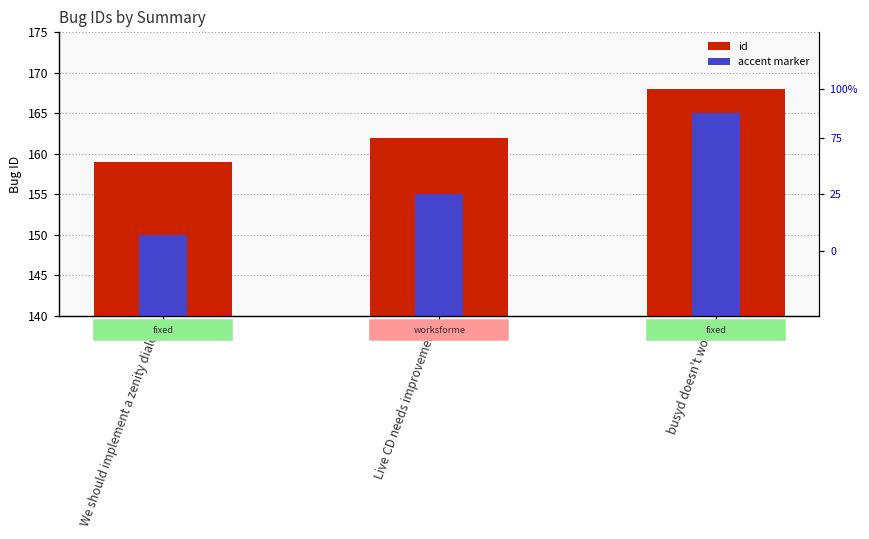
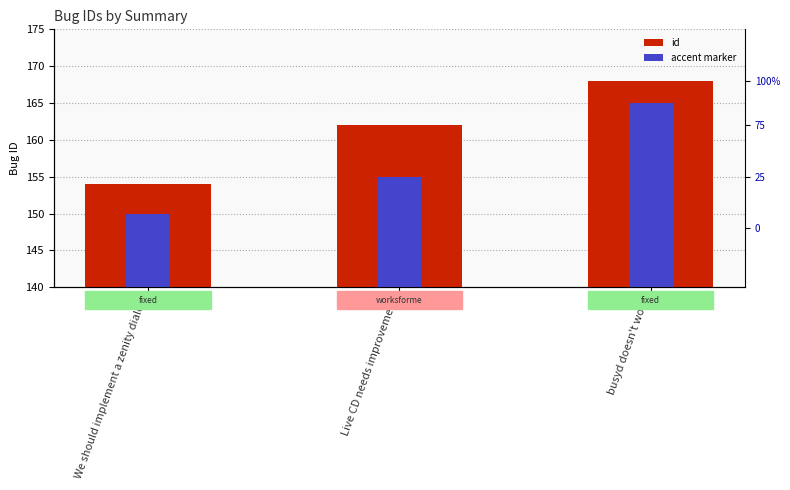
id, We should implement a zenity dialog: 159 -> 154
